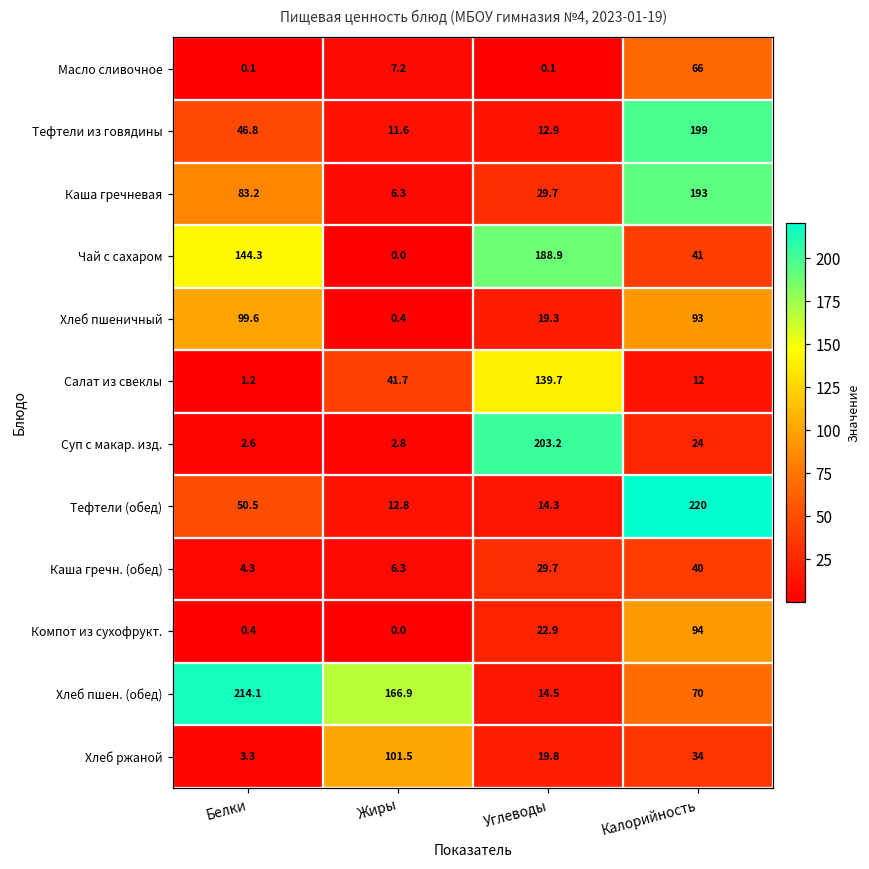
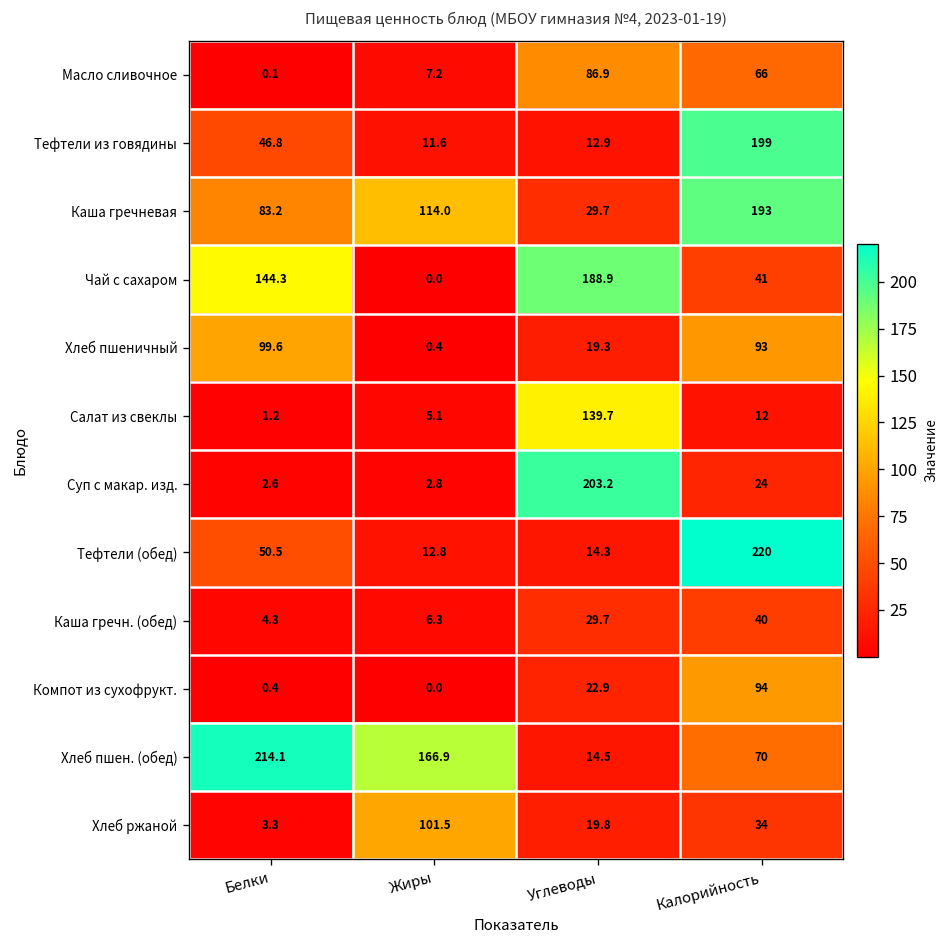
Масло сливочное, Углеводы: 0.1 -> 86.9
Каша гречневая, Жиры: 6.3 -> 114.0
Салат из свеклы, Жиры: 41.7 -> 5.1
